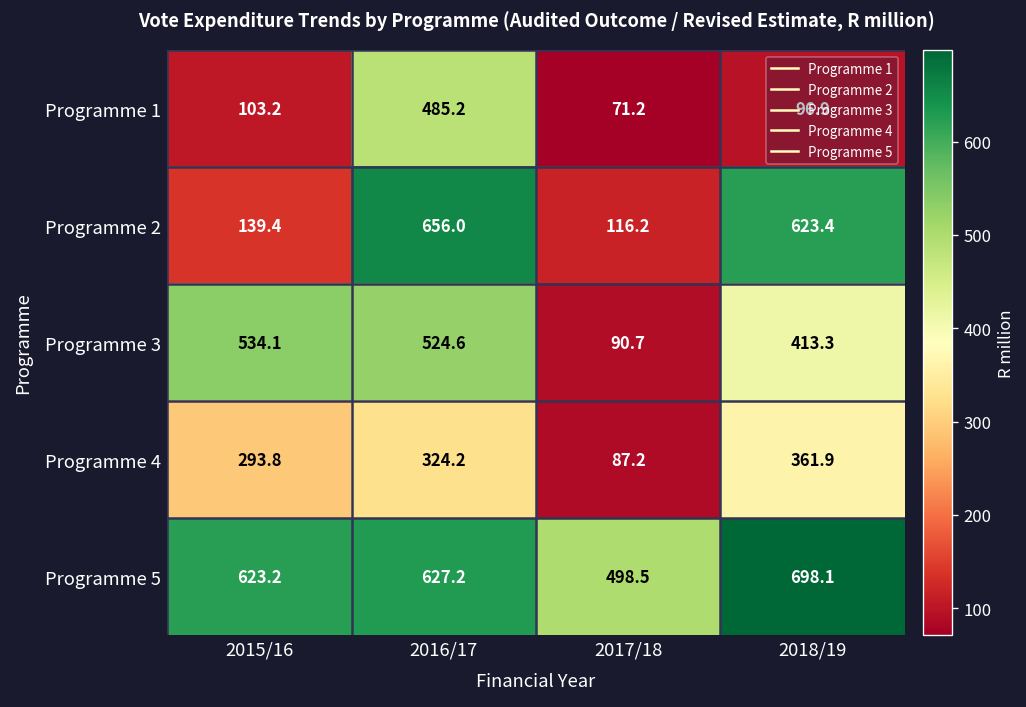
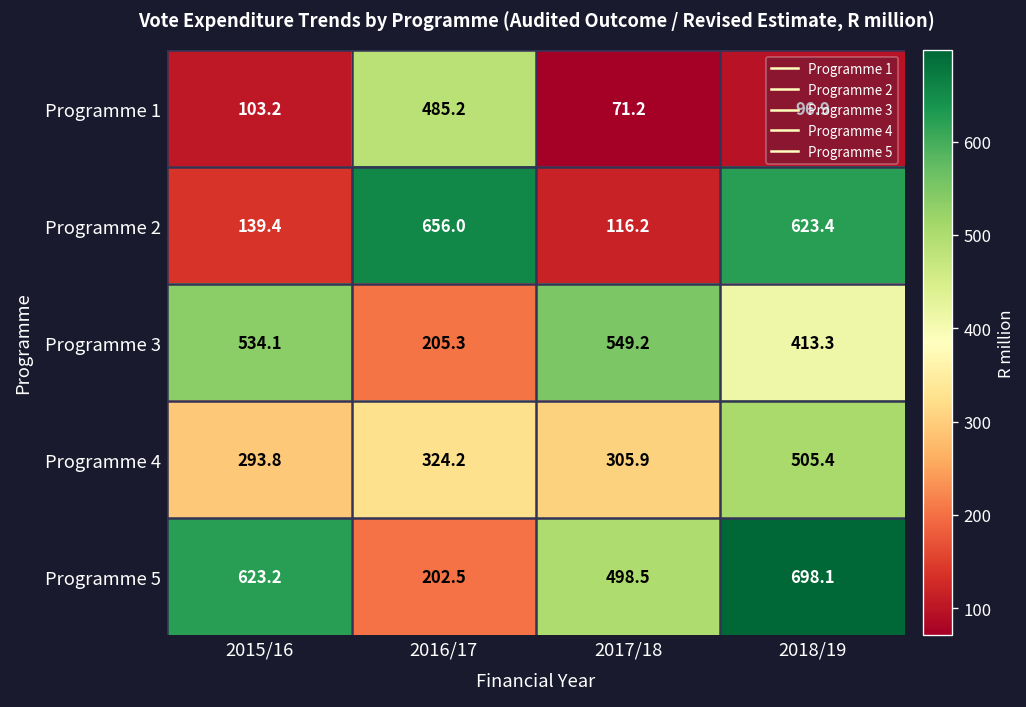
Programme 3, 2016/17: 524.6 -> 205.3
Programme 3, 2017/18: 90.7 -> 549.2
Programme 4, 2017/18: 87.2 -> 305.9
Programme 4, 2018/19: 361.9 -> 505.4
Programme 5, 2016/17: 627.2 -> 202.5
